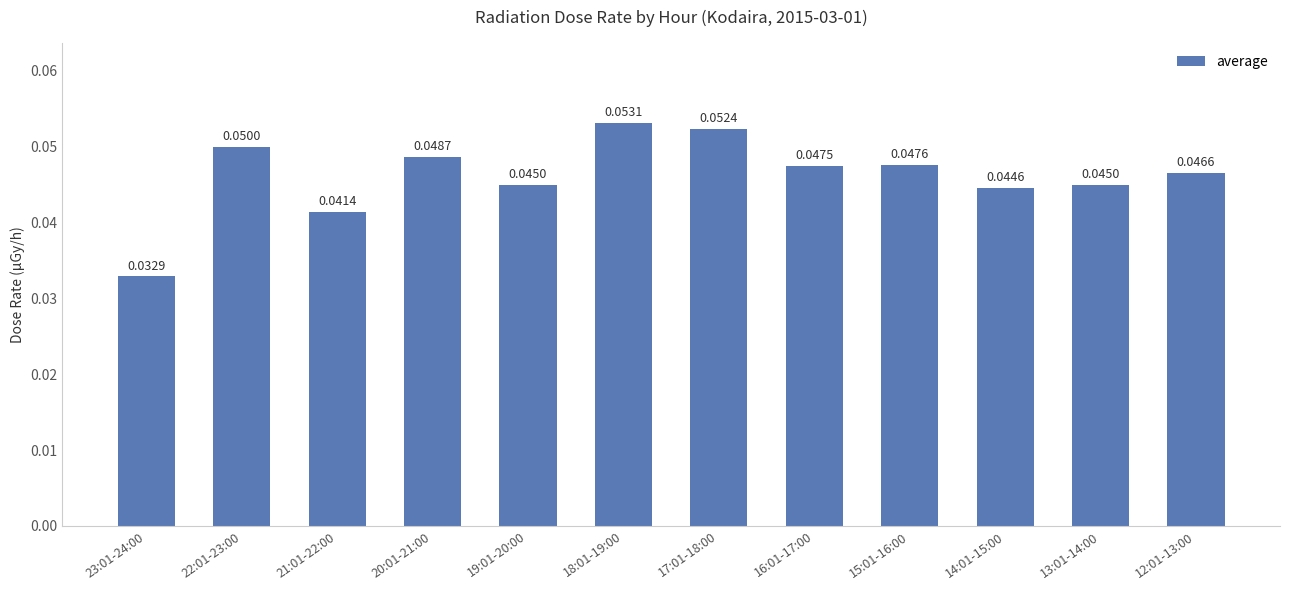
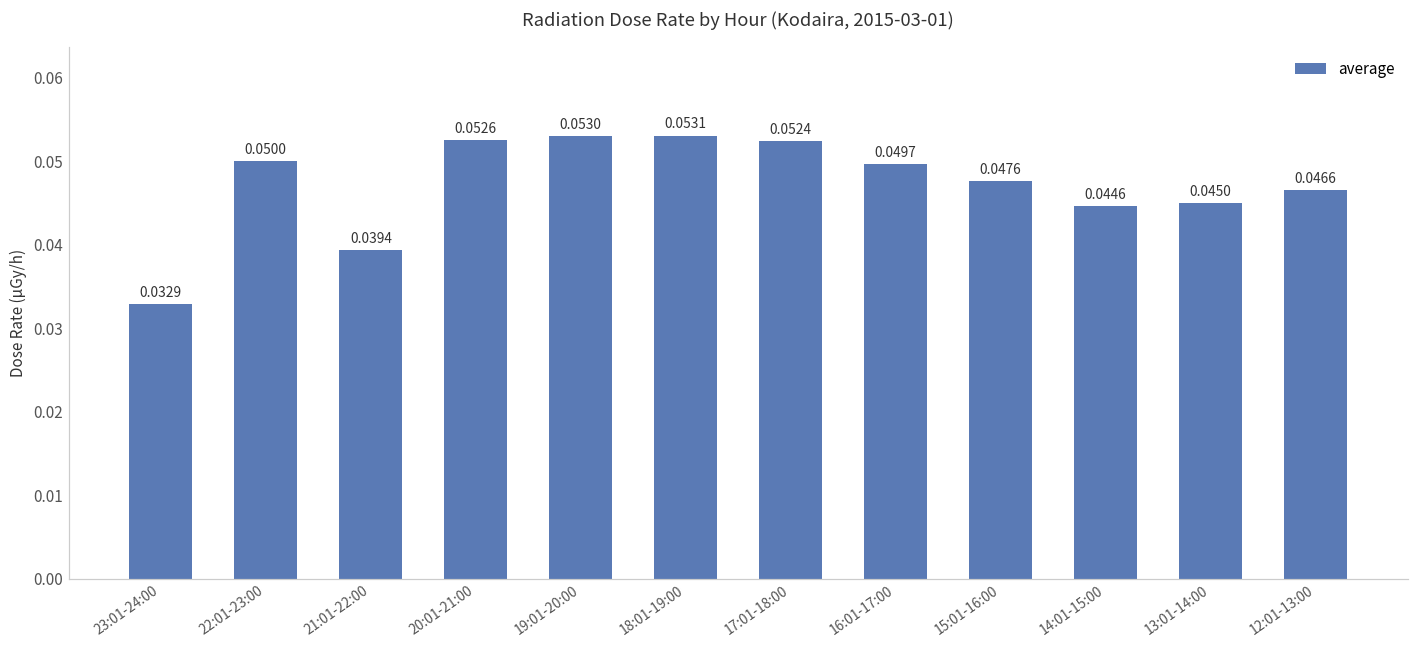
21:01-22:00: 0.0414 -> 0.0394
20:01-21:00: 0.0487 -> 0.0526
19:01-20:00: 0.0450 -> 0.0530
16:01-17:00: 0.0475 -> 0.0497
